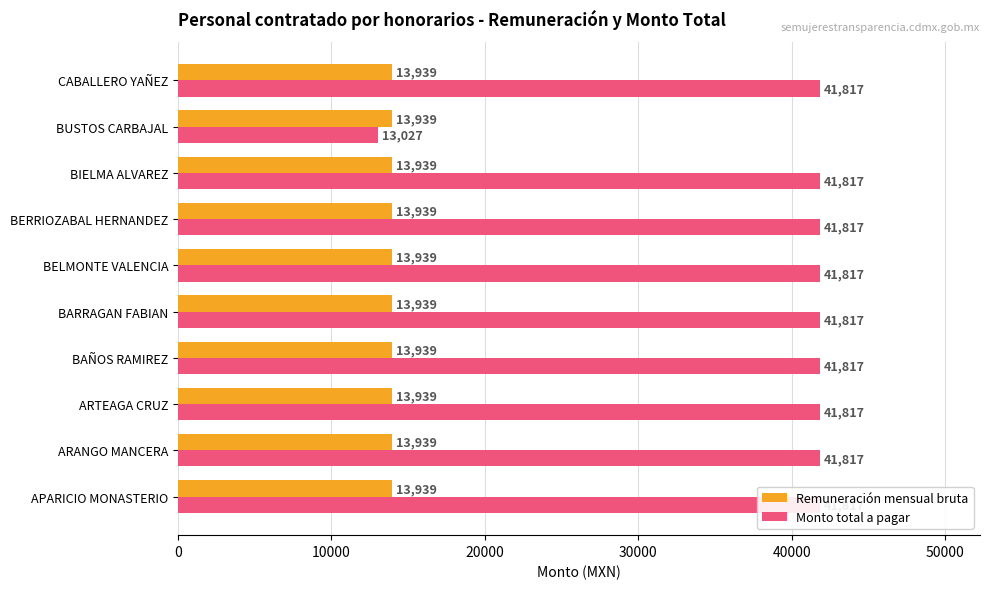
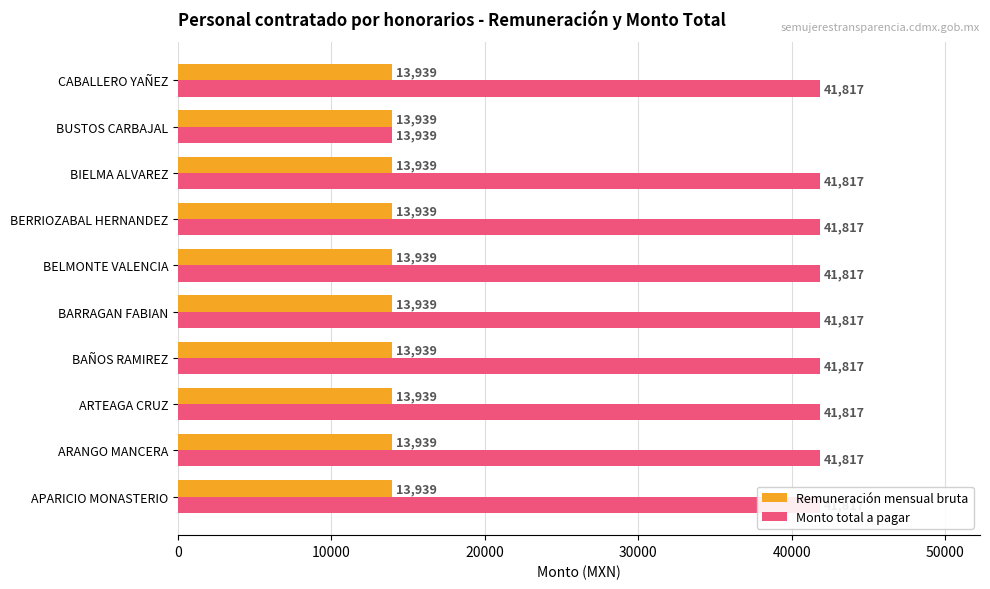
Monto total a pagar, BUSTOS CARBAJAL: 13,027 -> 13,939
